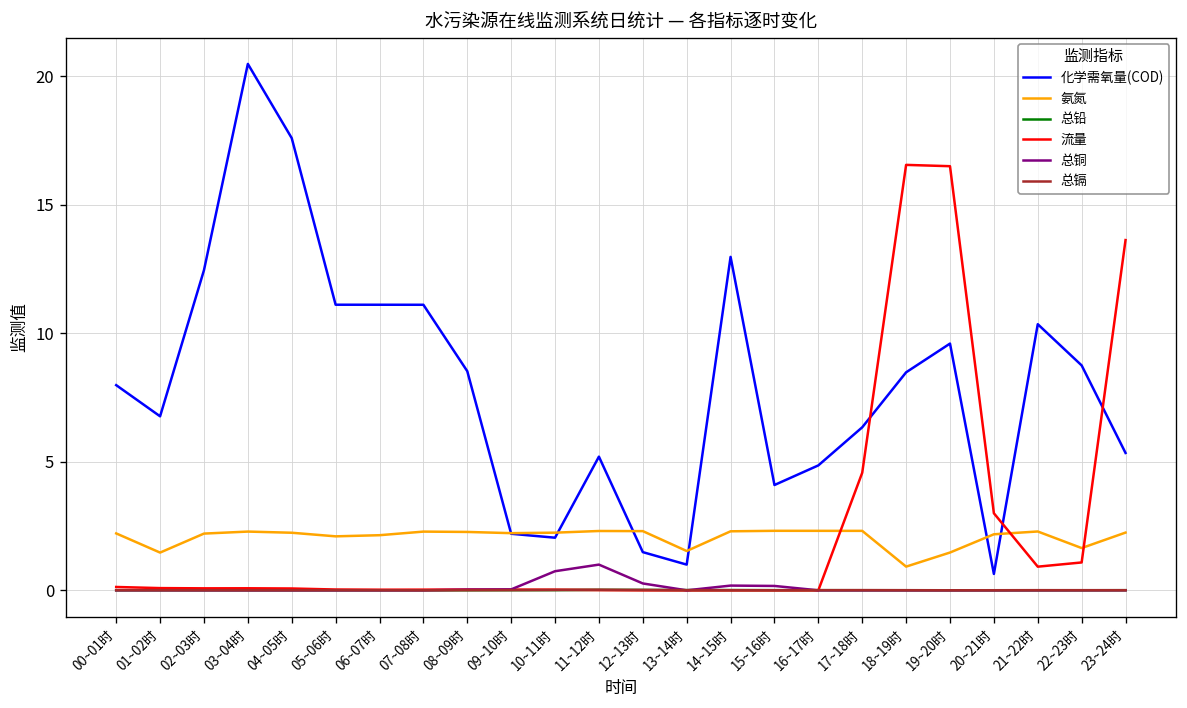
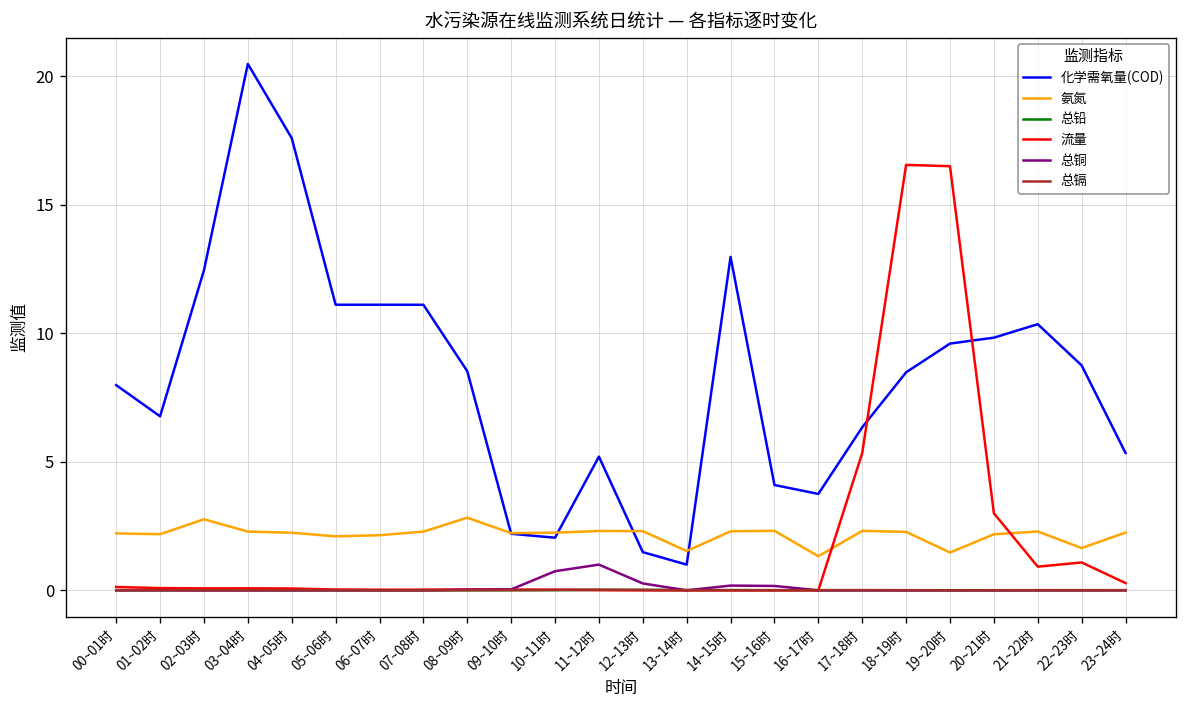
氨氮, 01~02时: 1.5 -> 2.2
氨氮, 02~03时: 2.2 -> 2.8
氨氮, 08~09时: 2.3 -> 2.8
化学需氧量(COD), 16~17时: 4.9 -> 3.8
氨氮, 16~17时: 2.3 -> 1.3
流量, 17~18时: 4.6 -> 5.3
氨氮, 18~19时: 0.9 -> 2.3
化学需氧量(COD), 20~21时: 0.6 -> 9.8
流量, 23~24时: 13.6 -> 0.3
